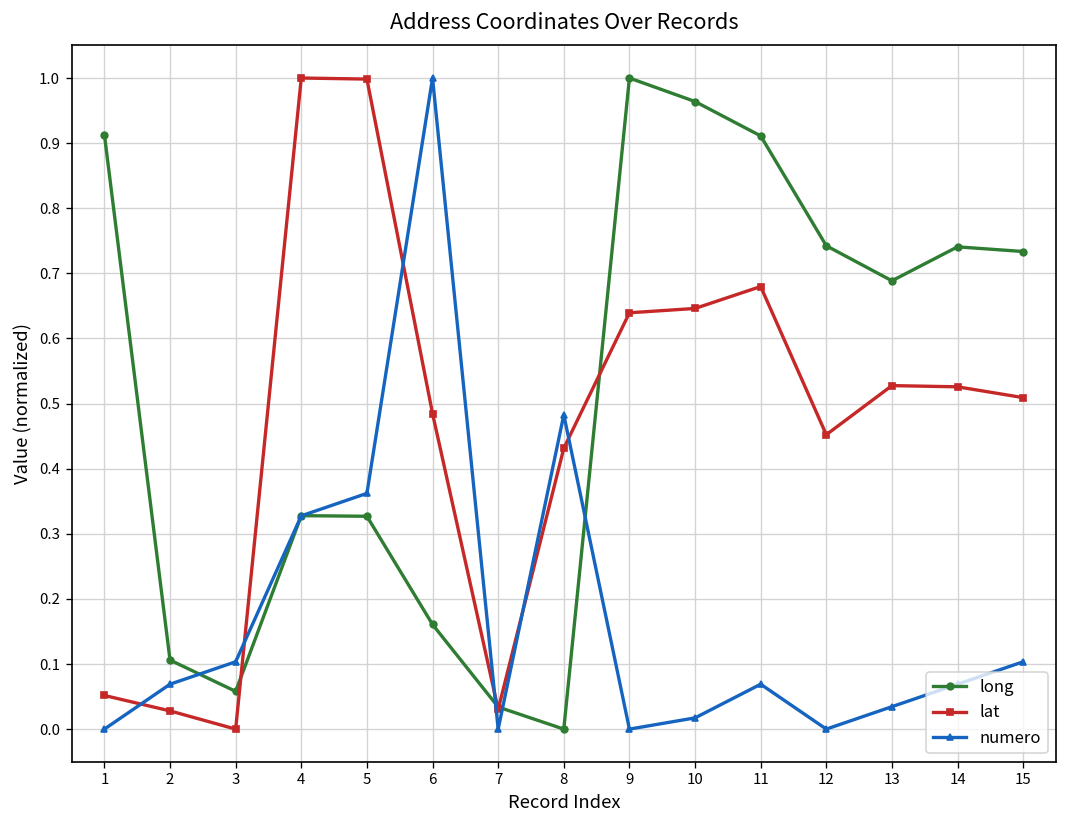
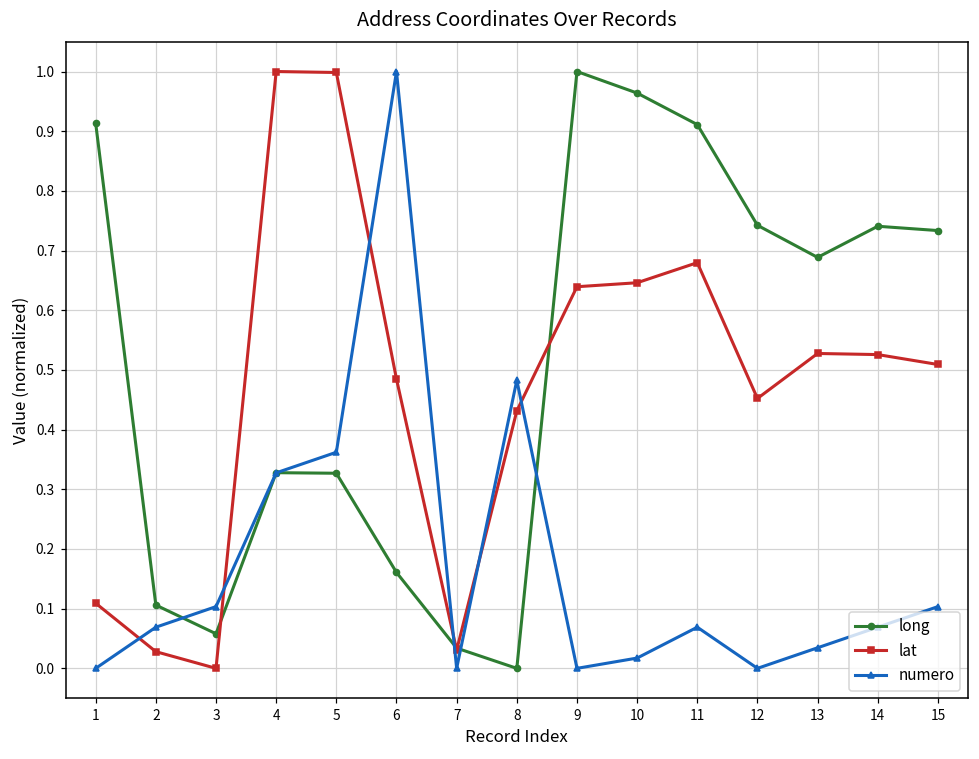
lat, 1: 0.05 -> 0.11
